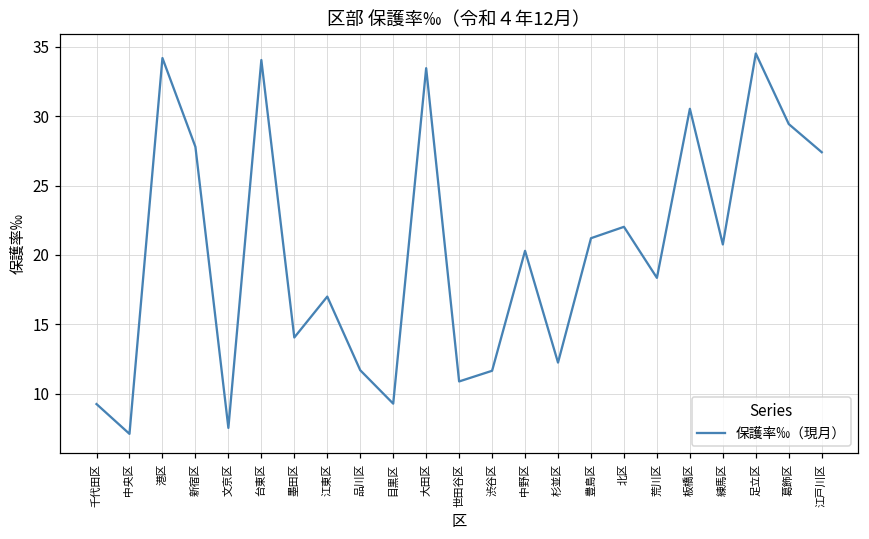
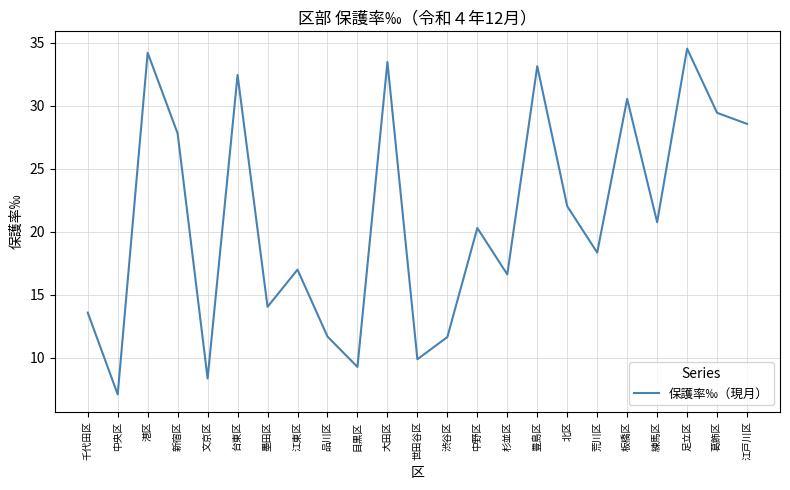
千代田区: 9.3 -> 13.6
文京区: 7.5 -> 8.4
台東区: 34.1 -> 32.4
世田谷区: 10.9 -> 9.9
杉並区: 12.2 -> 16.6
豊島区: 21.2 -> 33.1
江戸川区: 27.4 -> 28.6
